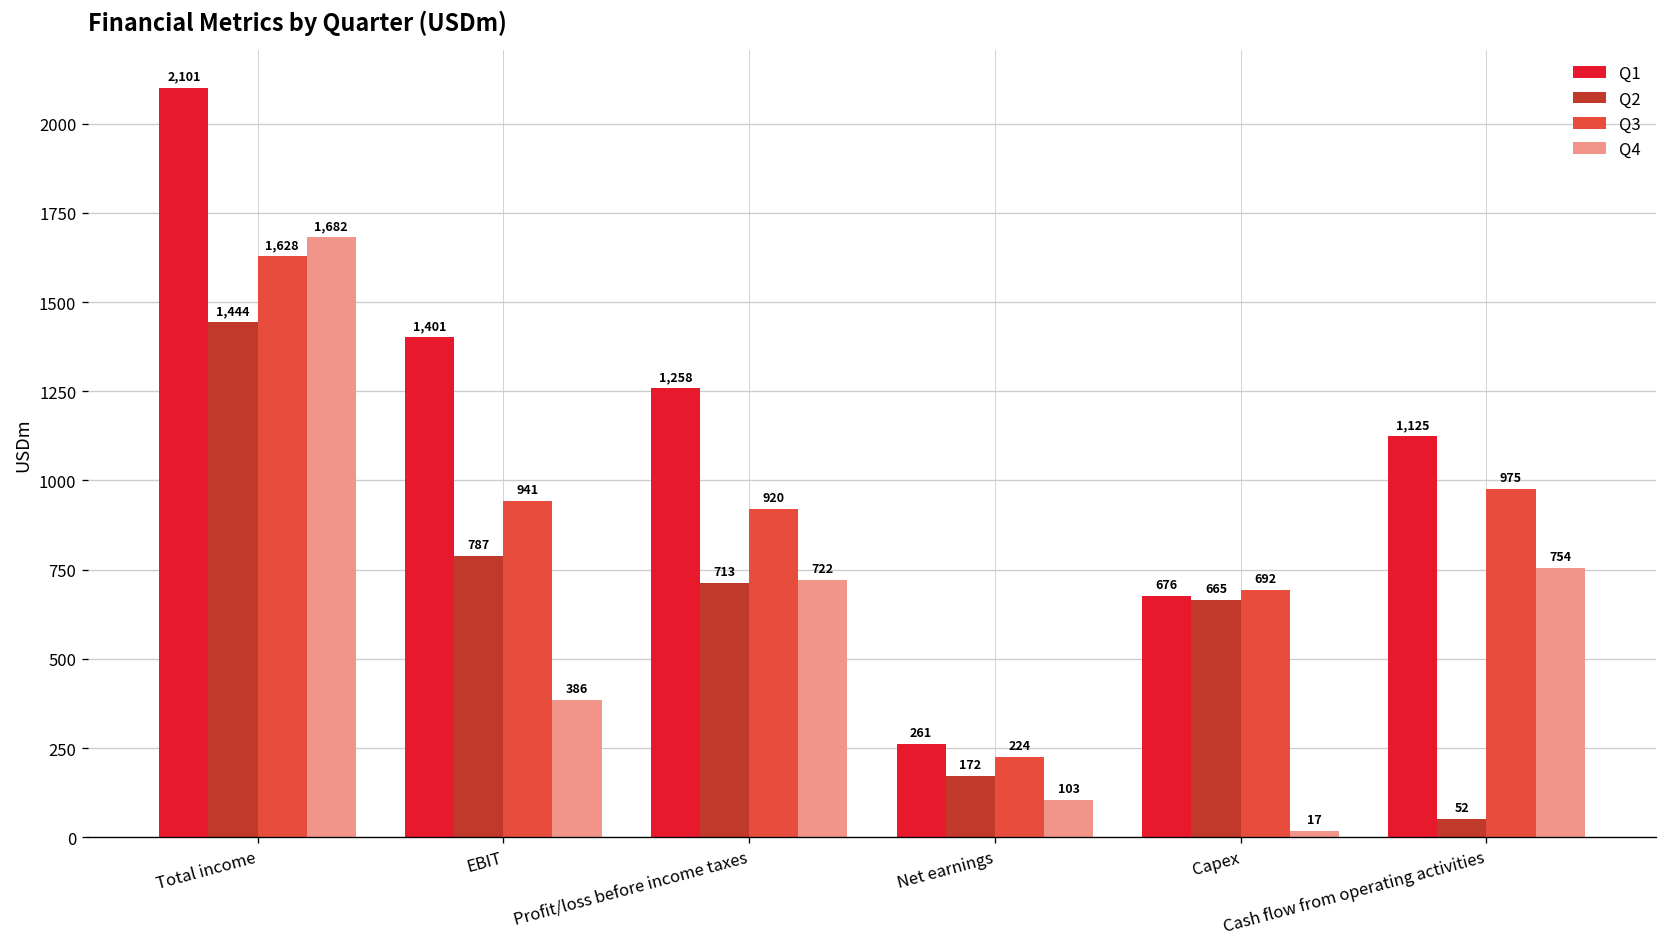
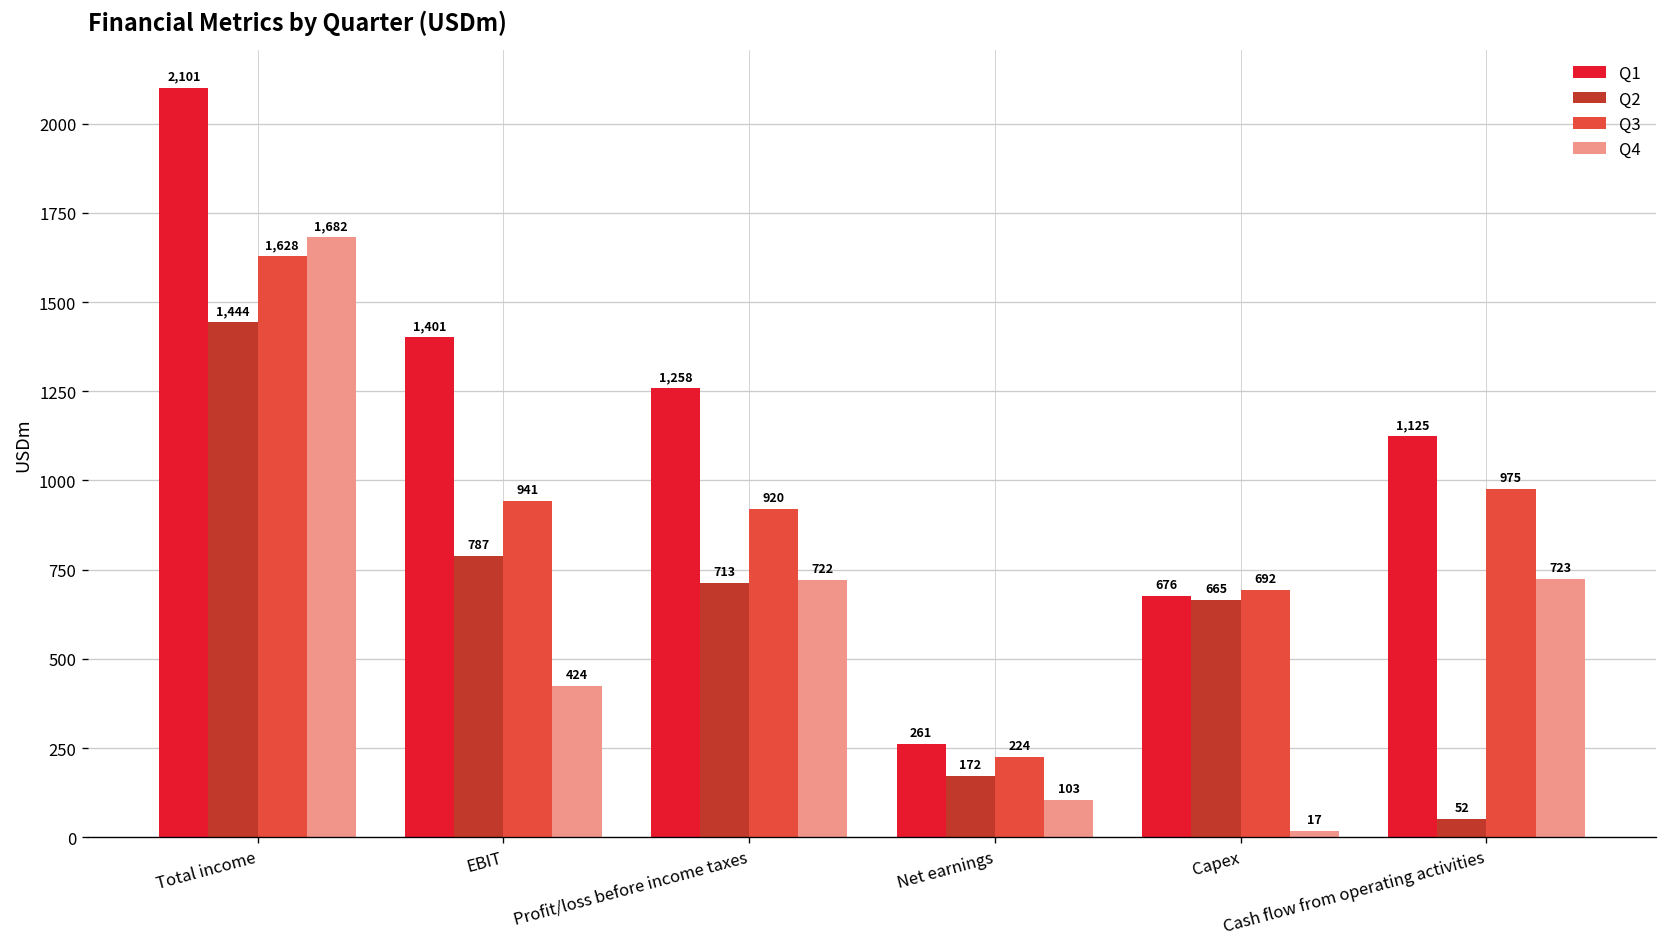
Q4, EBIT: 386 -> 424
Q4, Cash flow from operating activities: 754 -> 723
